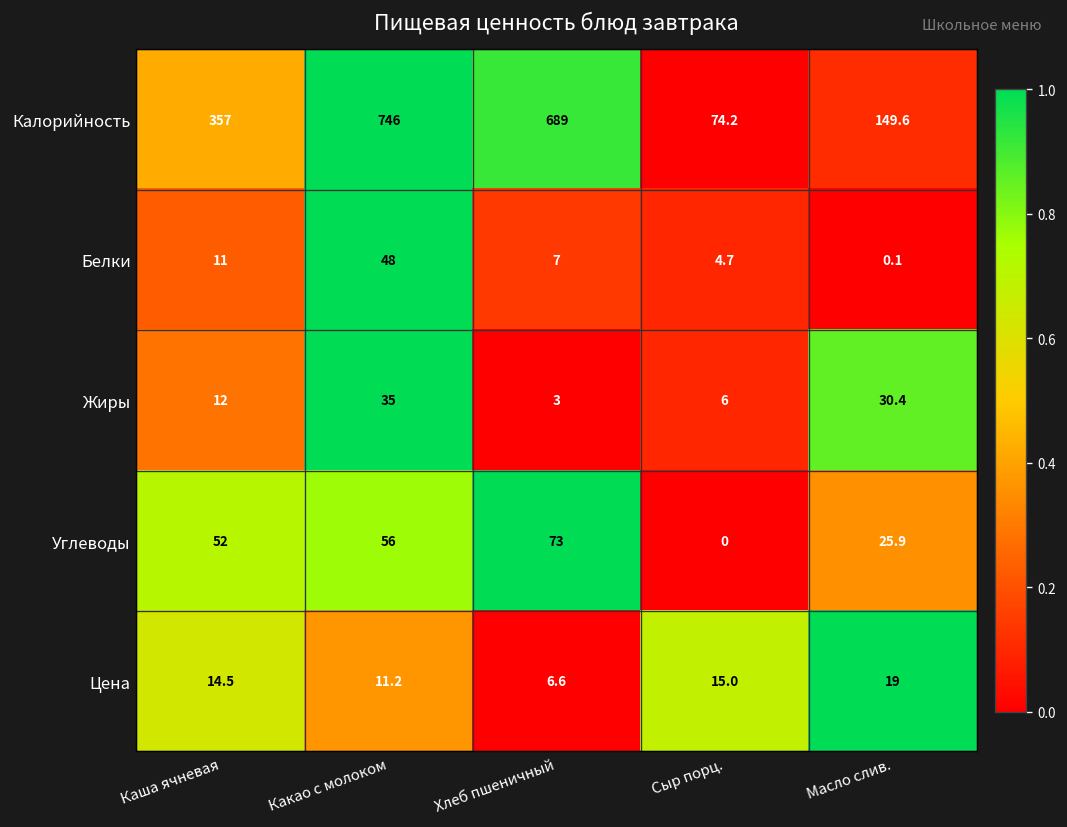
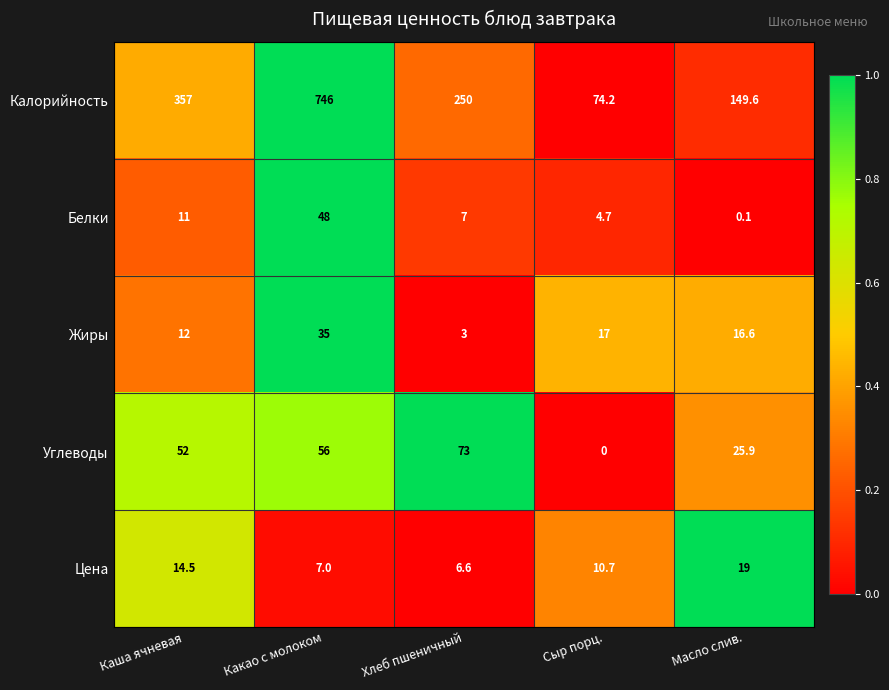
Калорийность, Хлеб пшеничный: 689 -> 250
Жиры, Сыр порц.: 6 -> 17
Жиры, Масло слив.: 30.4 -> 16.6
Цена, Какао с молоком: 11.2 -> 7.0
Цена, Сыр порц.: 15.0 -> 10.7
